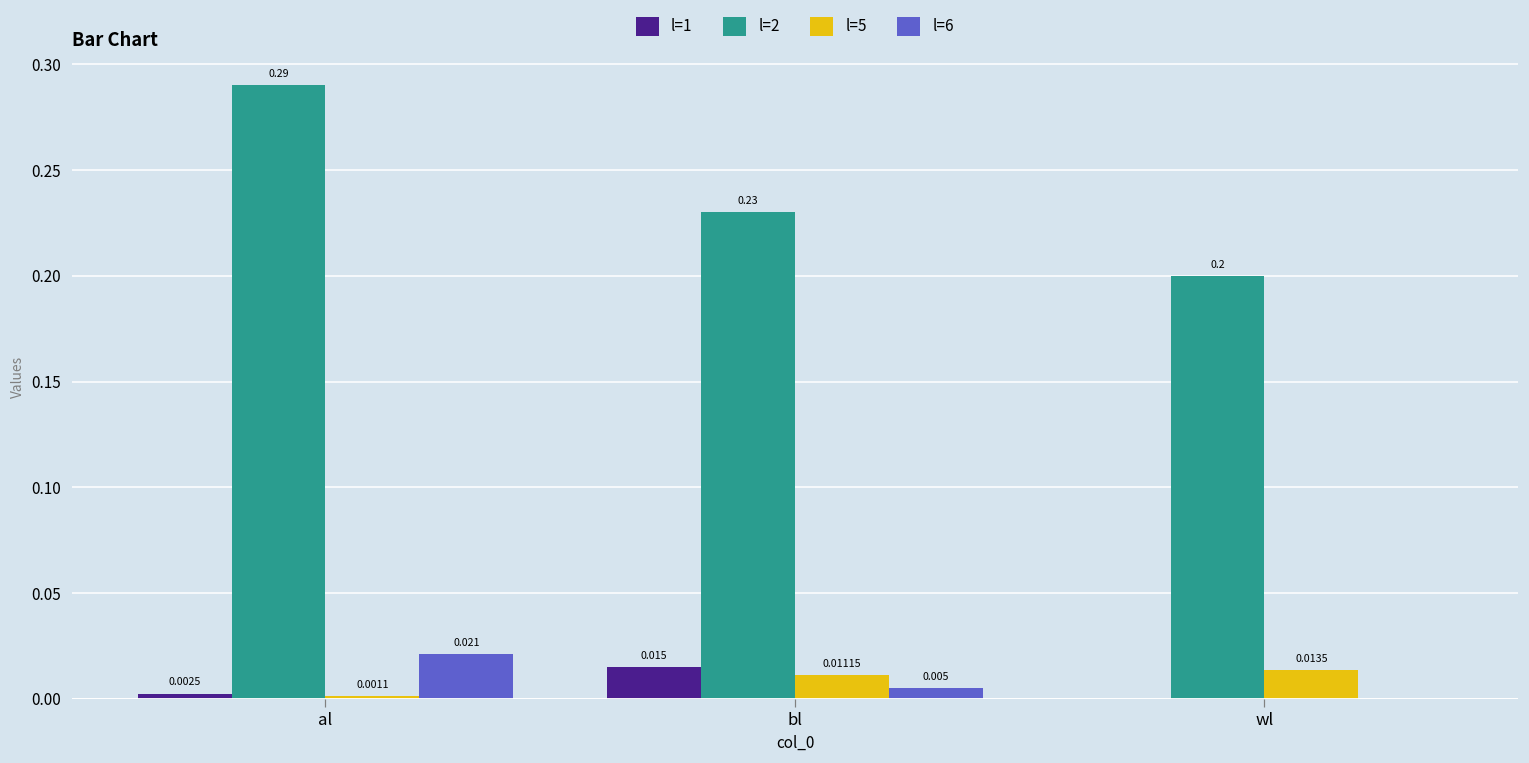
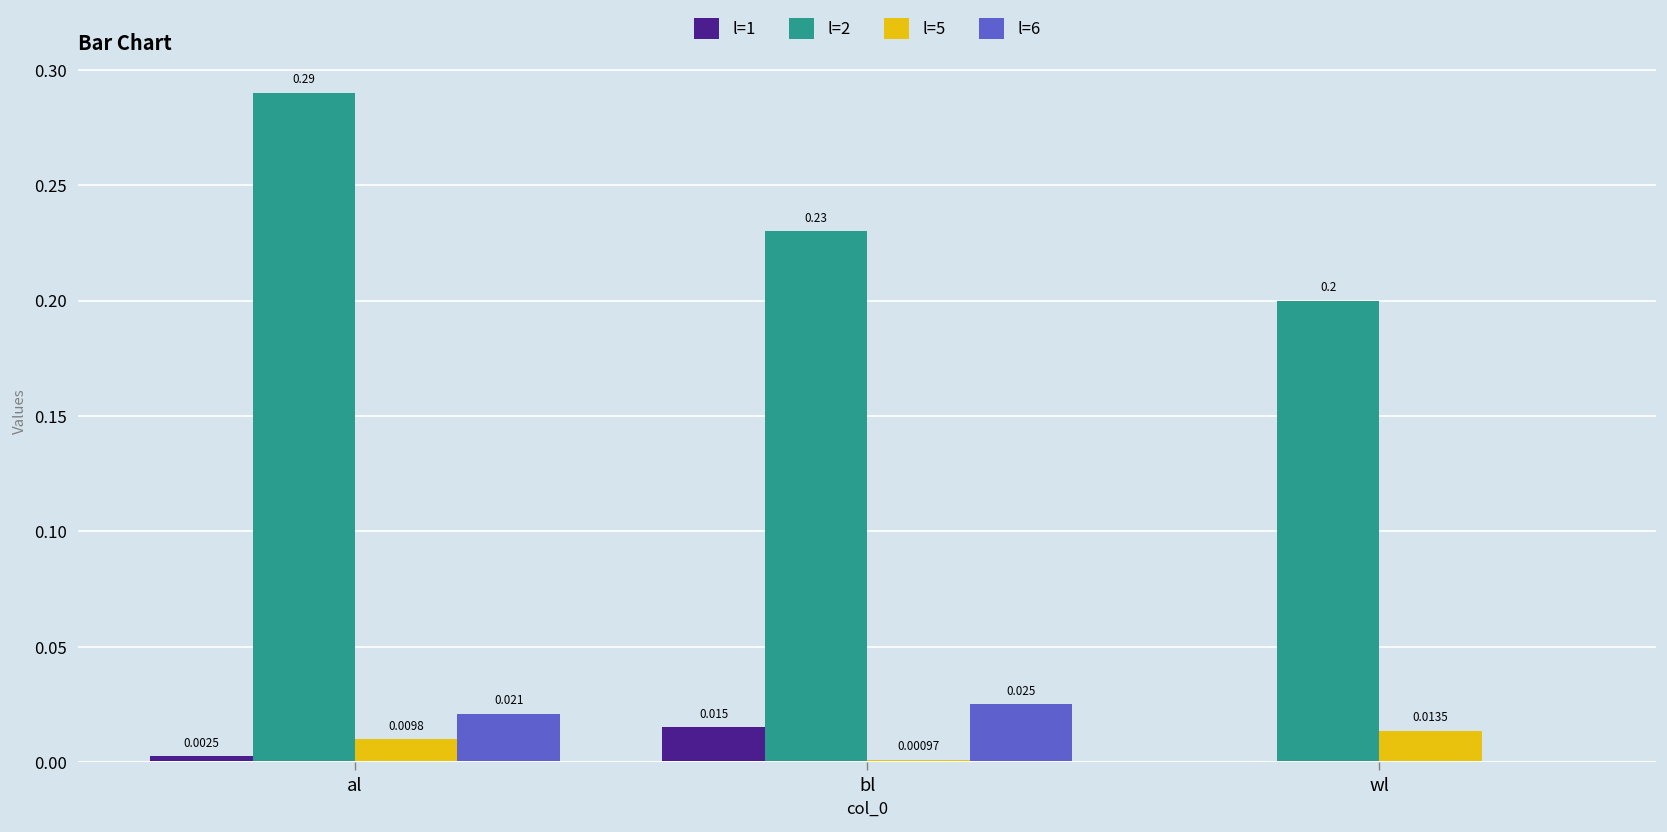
l=5, al: 0.0011 -> 0.0098
l=5, bl: 0.01115 -> 0.00097
l=6, bl: 0.005 -> 0.025
